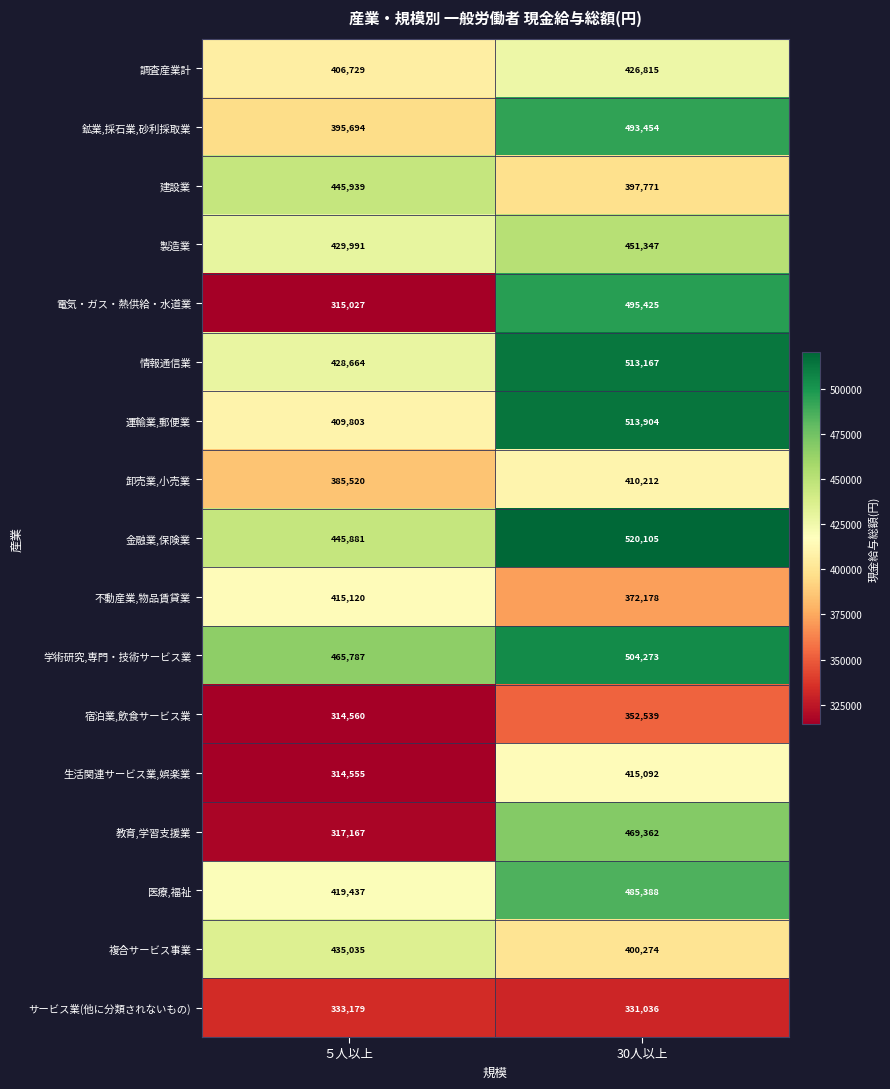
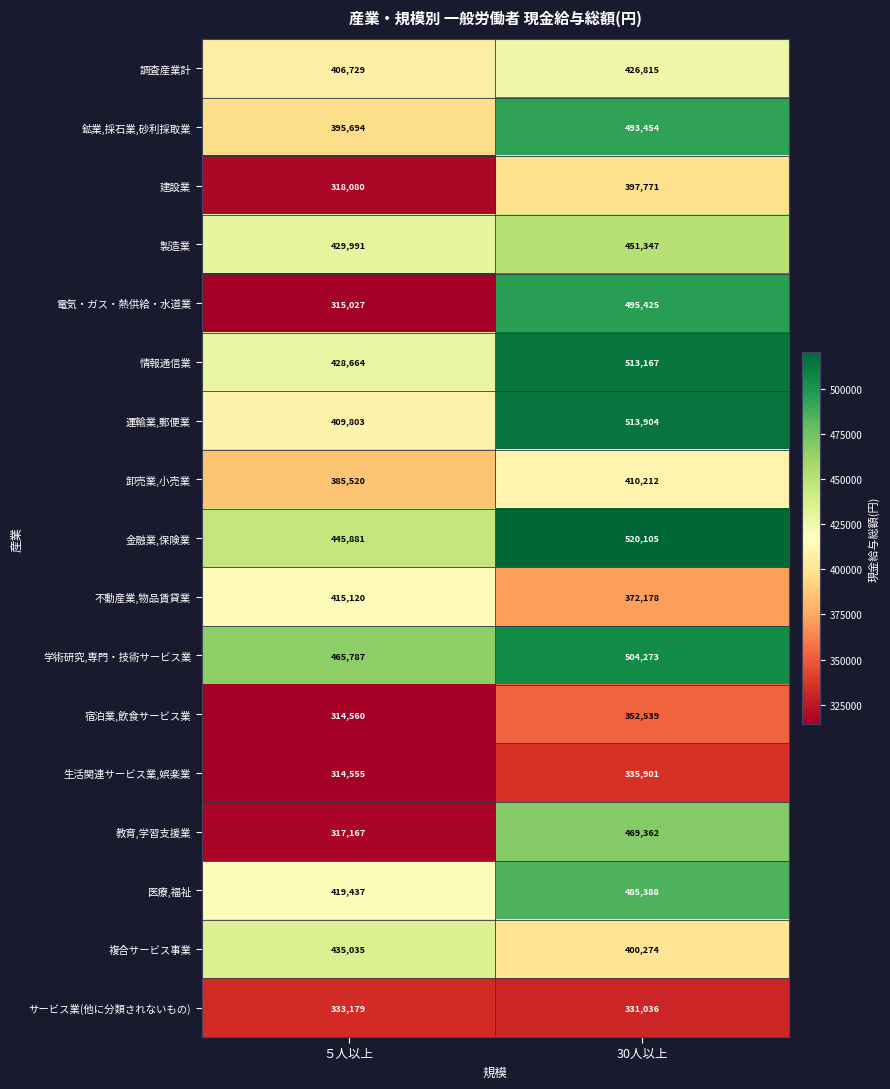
建設業, ５人以上: 445,939 -> 318,080
生活関連サービス業,娯楽業, 30人以上: 415,092 -> 335,901
